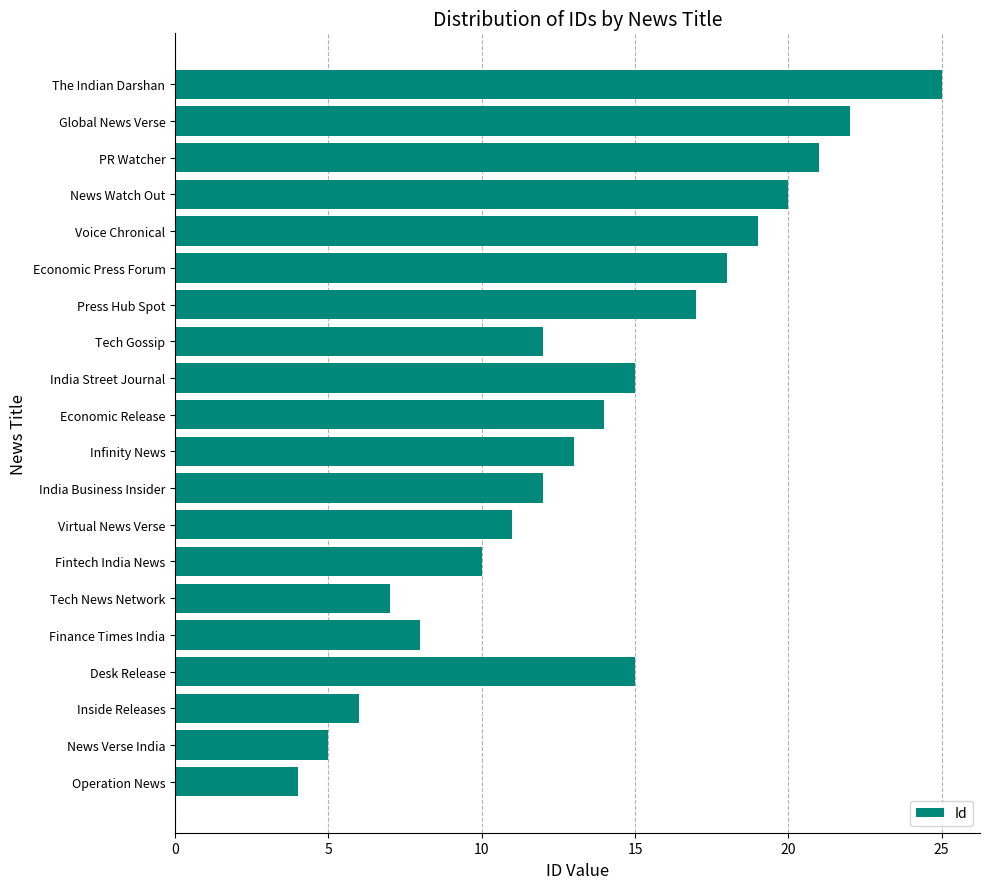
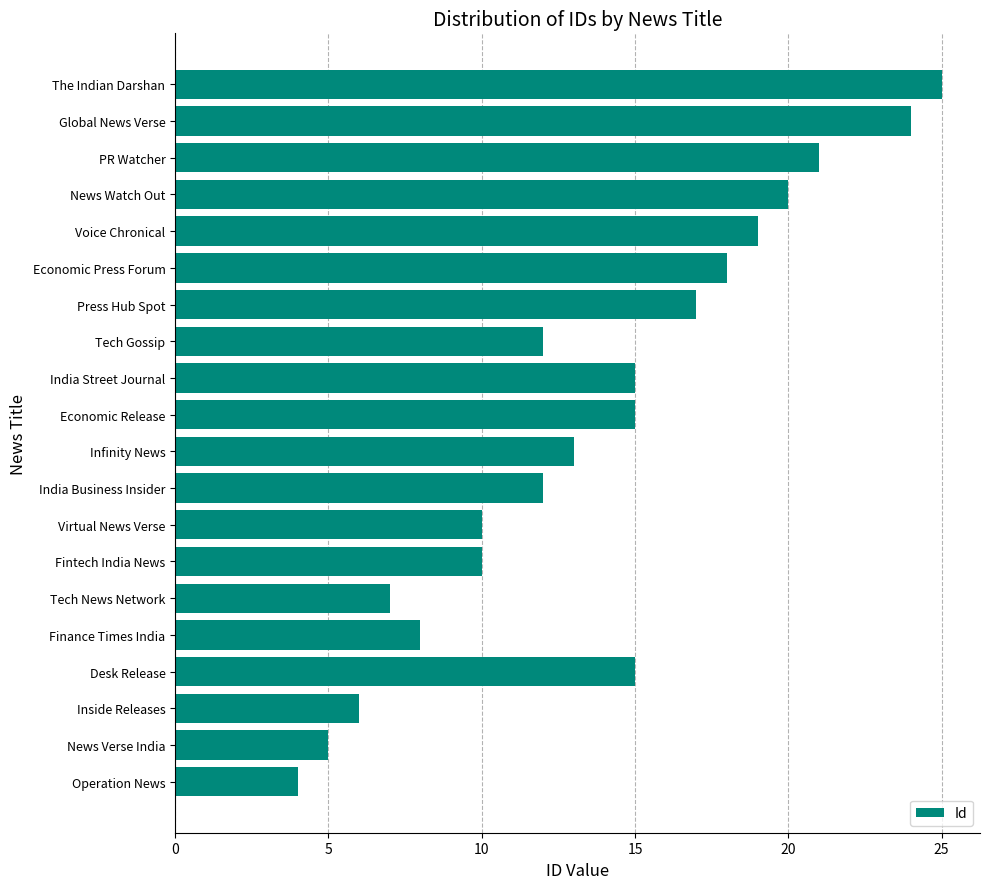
Global News Verse: 22 -> 24
Economic Release: 14 -> 15
Virtual News Verse: 11 -> 10
